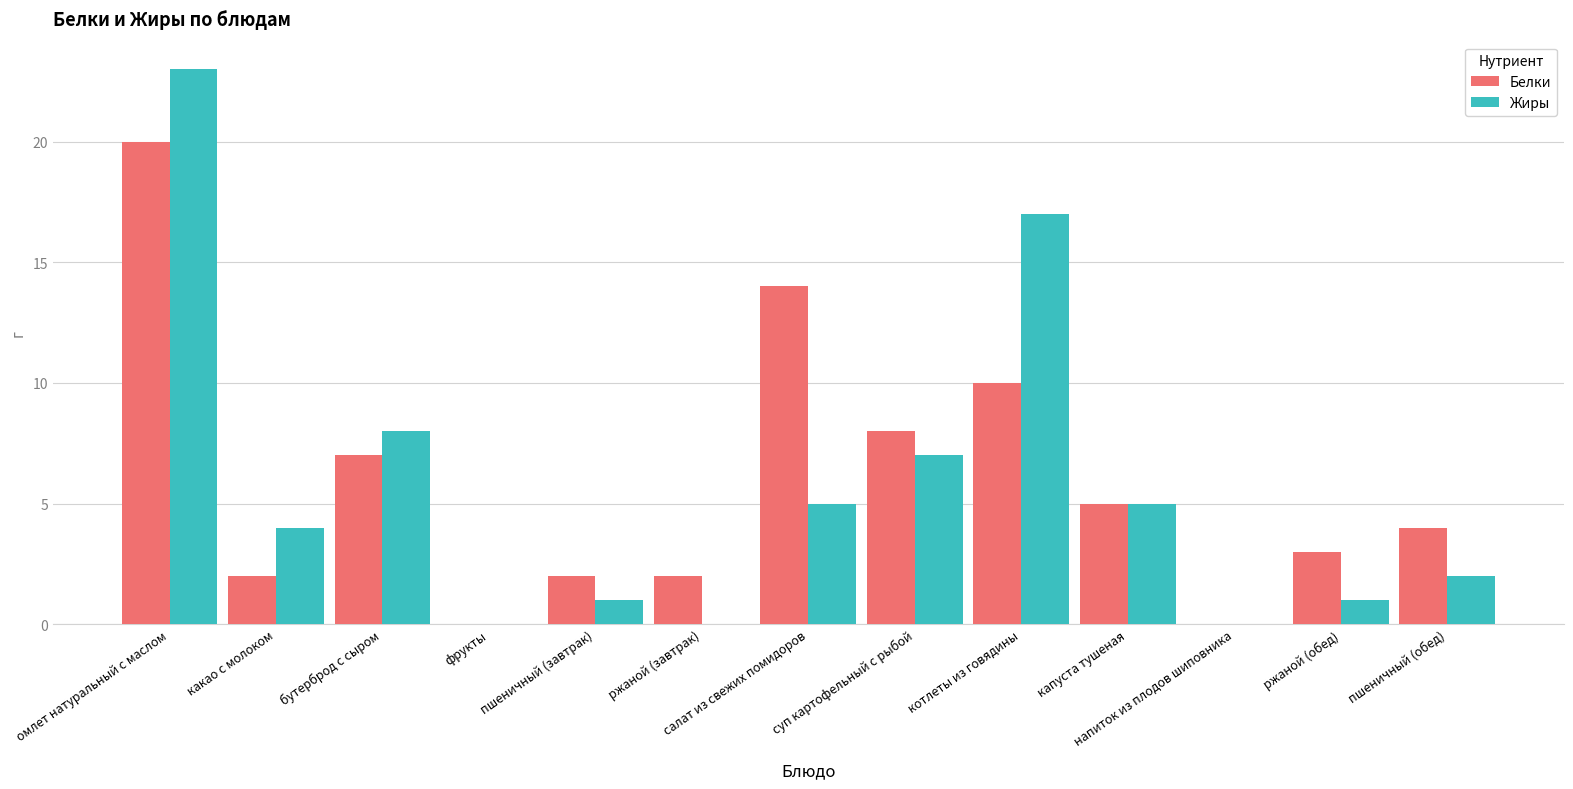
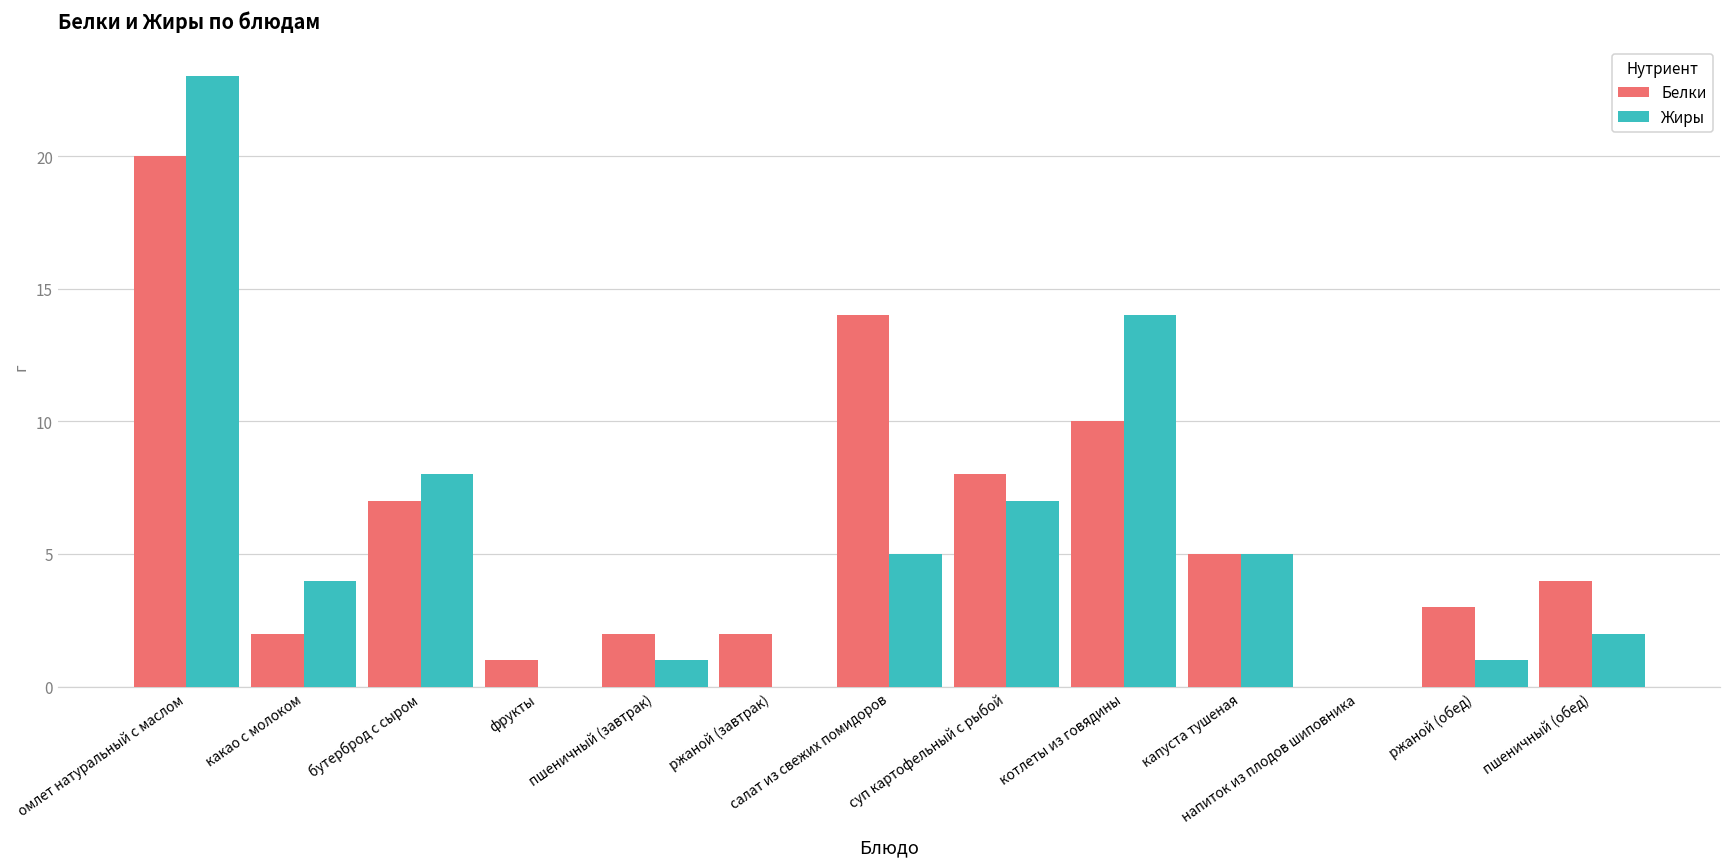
Белки, фрукты: 0 -> 1
Жиры, котлеты из говядины: 17 -> 14
